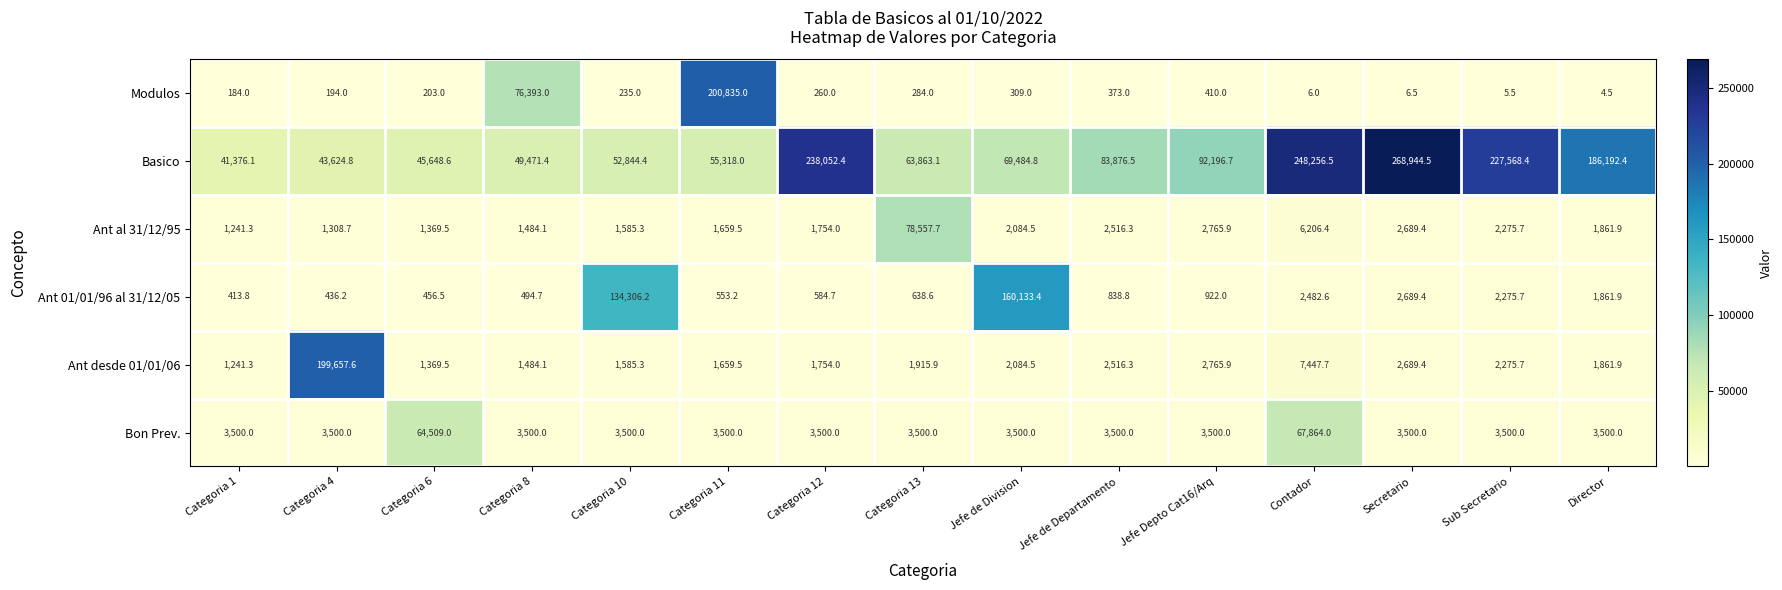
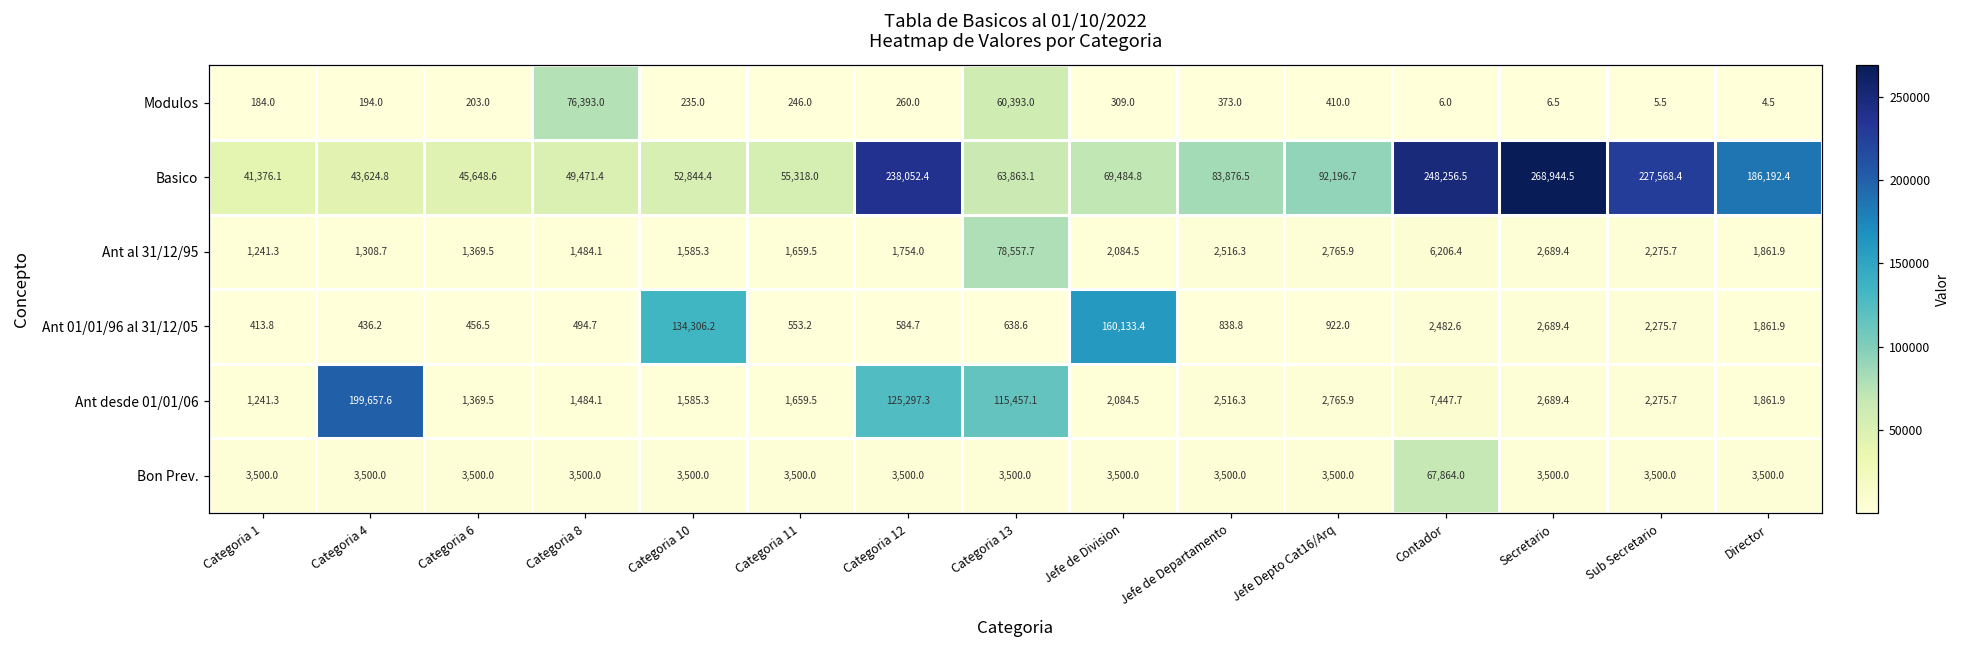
Modulos, Categoria 11: 200,835.0 -> 246.0
Modulos, Categoria 13: 284.0 -> 60,393.0
Ant desde 01/01/06, Categoria 12: 1,754.0 -> 125,297.3
Ant desde 01/01/06, Categoria 13: 1,915.9 -> 115,457.1
Bon Prev., Categoria 6: 64,509.0 -> 3,500.0
